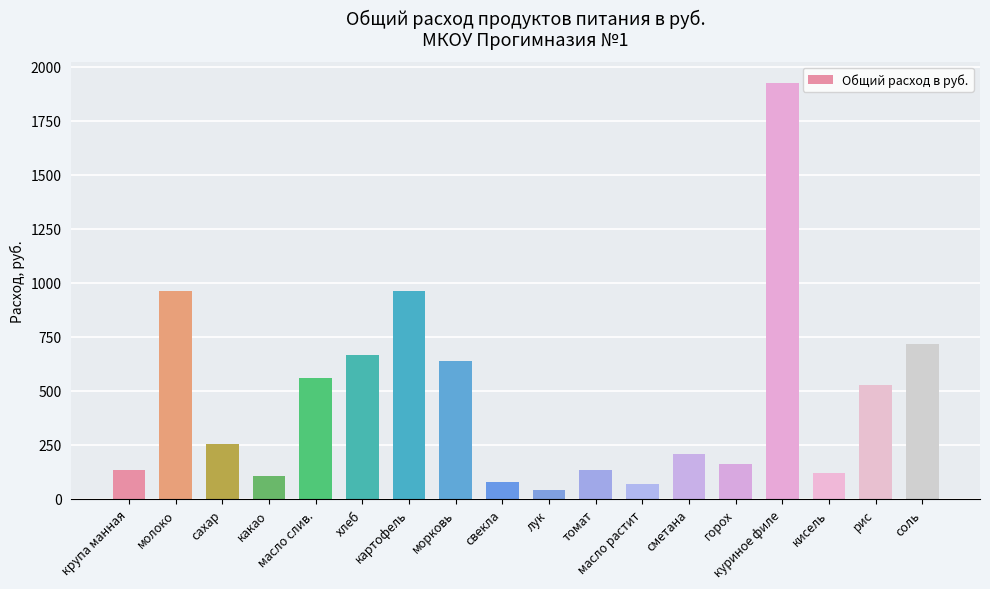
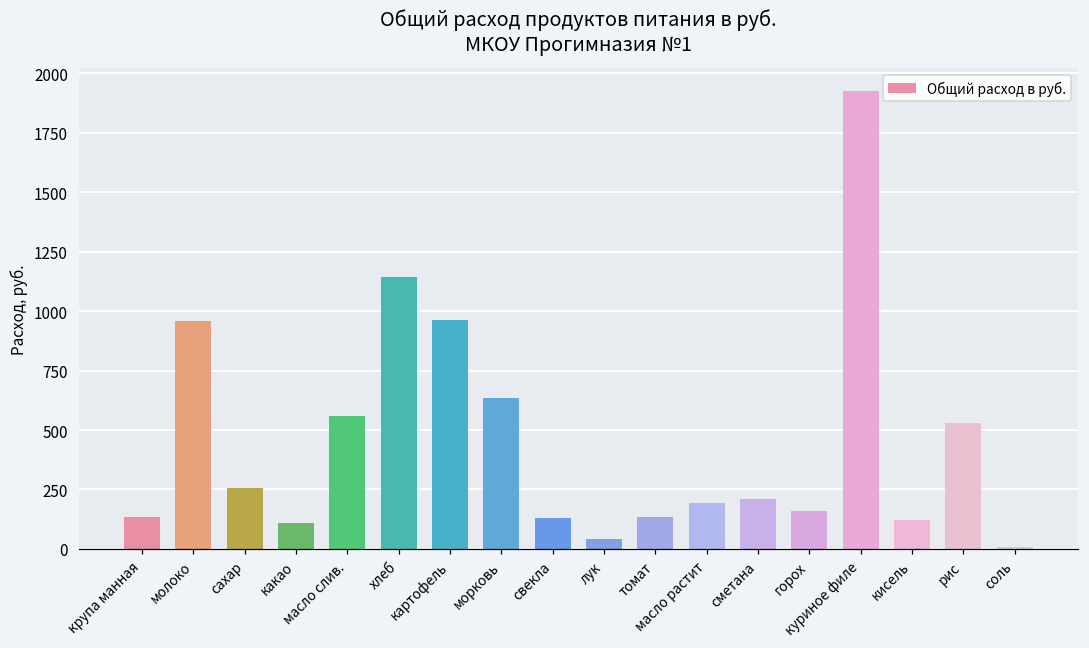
хлеб: 670 -> 1140
свекла: 80 -> 130
масло растит: 70 -> 190
соль: 720 -> 10
